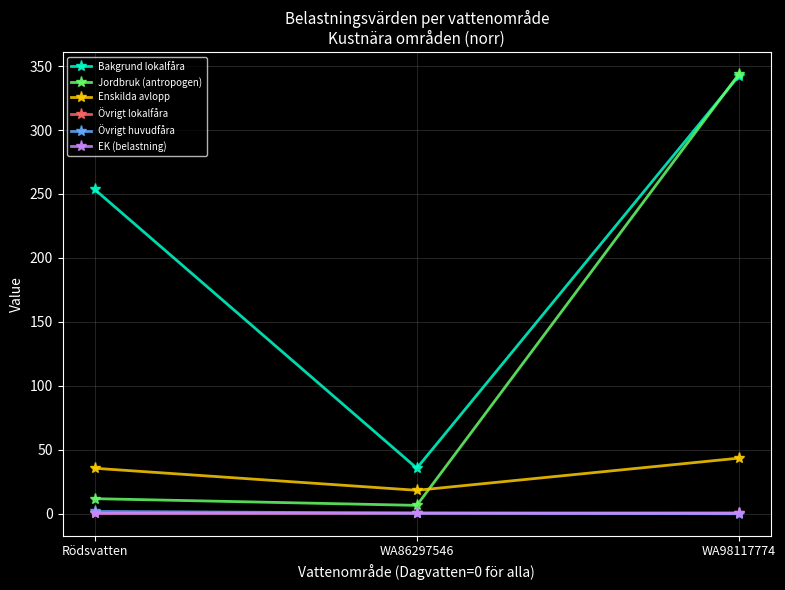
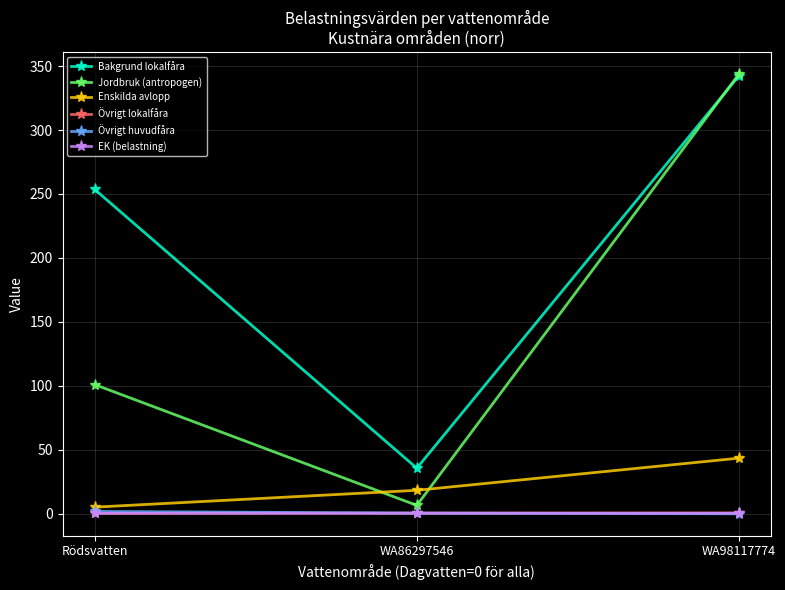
Jordbruk (antropogen), Rödsvatten: 12 -> 101
Enskilda avlopp, Rödsvatten: 36 -> 5
